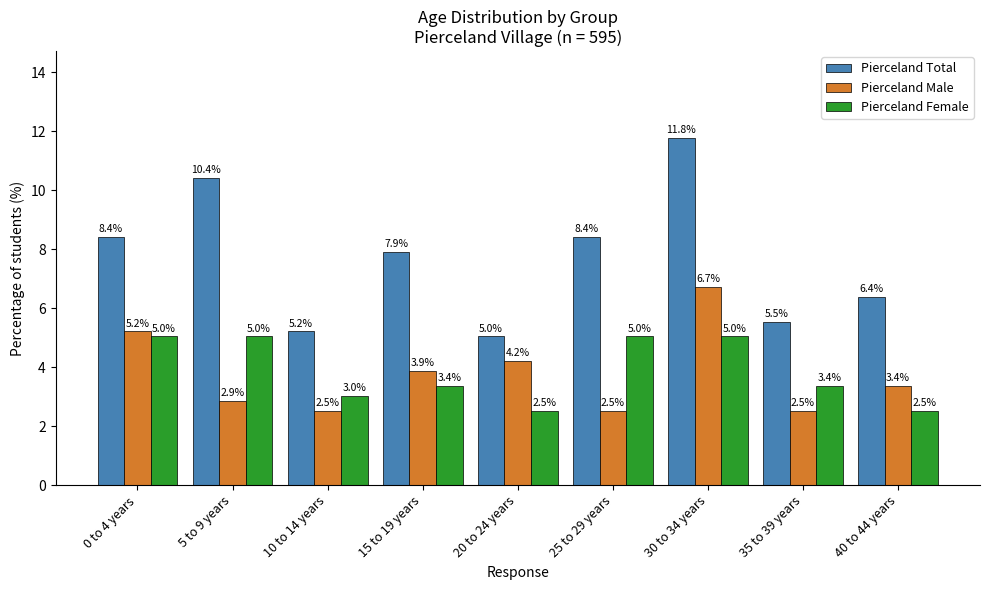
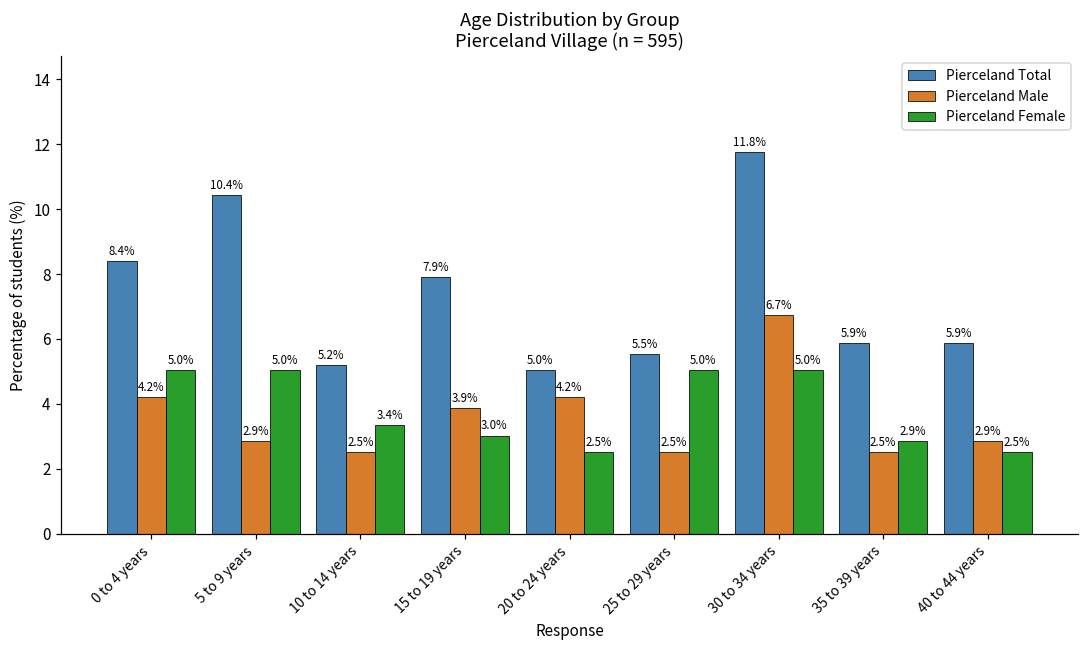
Pierceland Male, 0 to 4 years: 5.2% -> 4.2%
Pierceland Female, 10 to 14 years: 3.0% -> 3.4%
Pierceland Female, 15 to 19 years: 3.4% -> 3.0%
Pierceland Total, 25 to 29 years: 8.4% -> 5.5%
Pierceland Total, 35 to 39 years: 5.5% -> 5.9%
Pierceland Female, 35 to 39 years: 3.4% -> 2.9%
Pierceland Total, 40 to 44 years: 6.4% -> 5.9%
Pierceland Male, 40 to 44 years: 3.4% -> 2.9%
